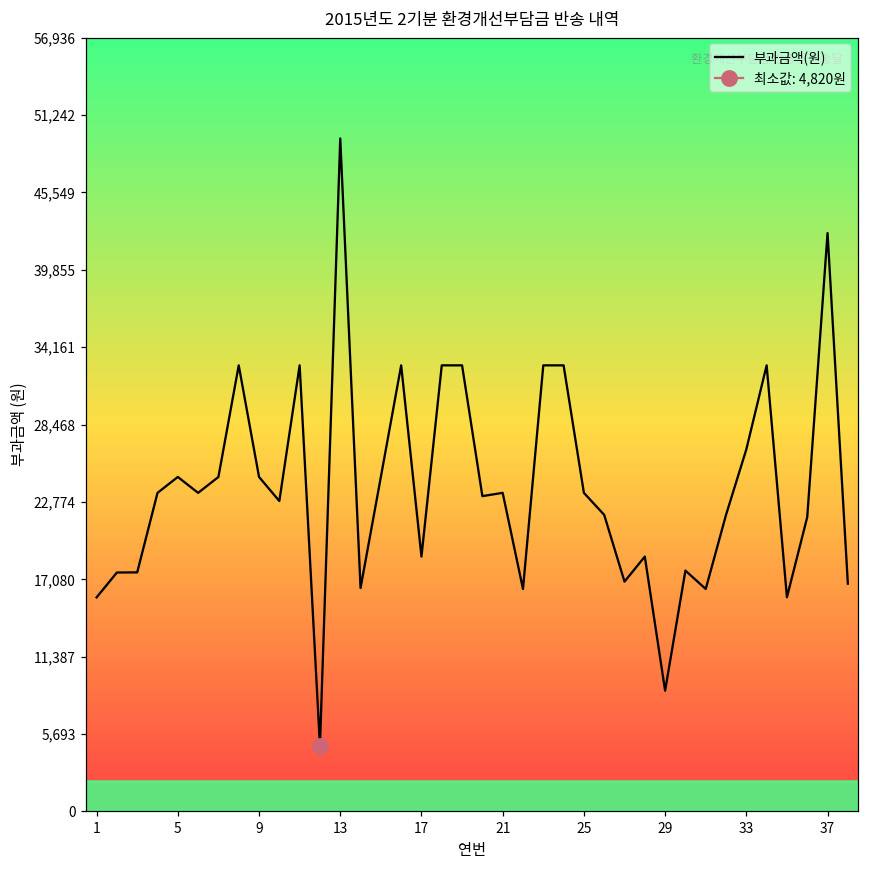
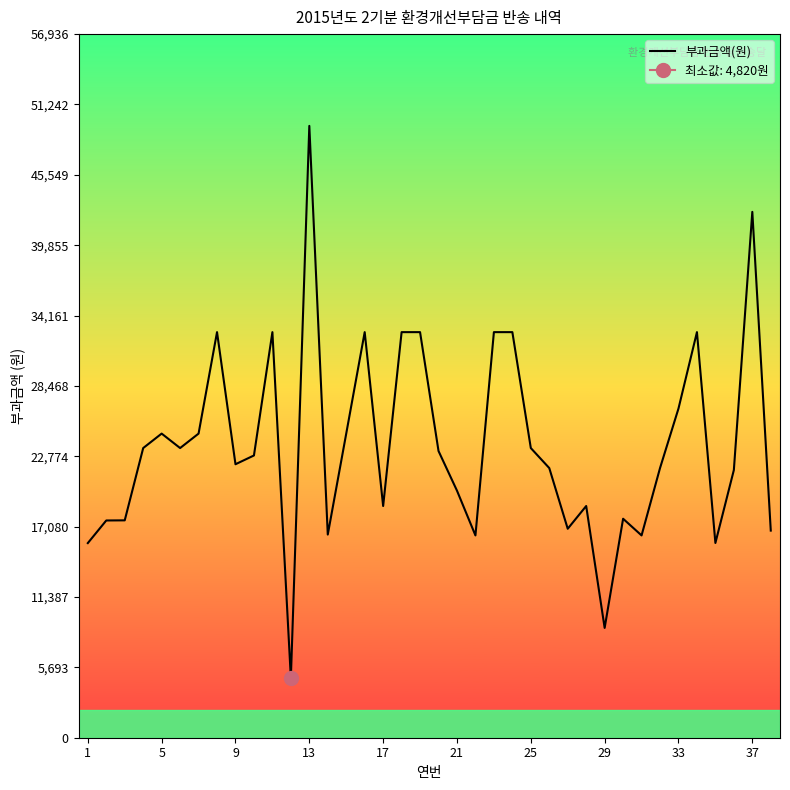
부과금액(원), 9: 24,600 -> 22,100
부과금액(원), 21: 23,400 -> 20,000
